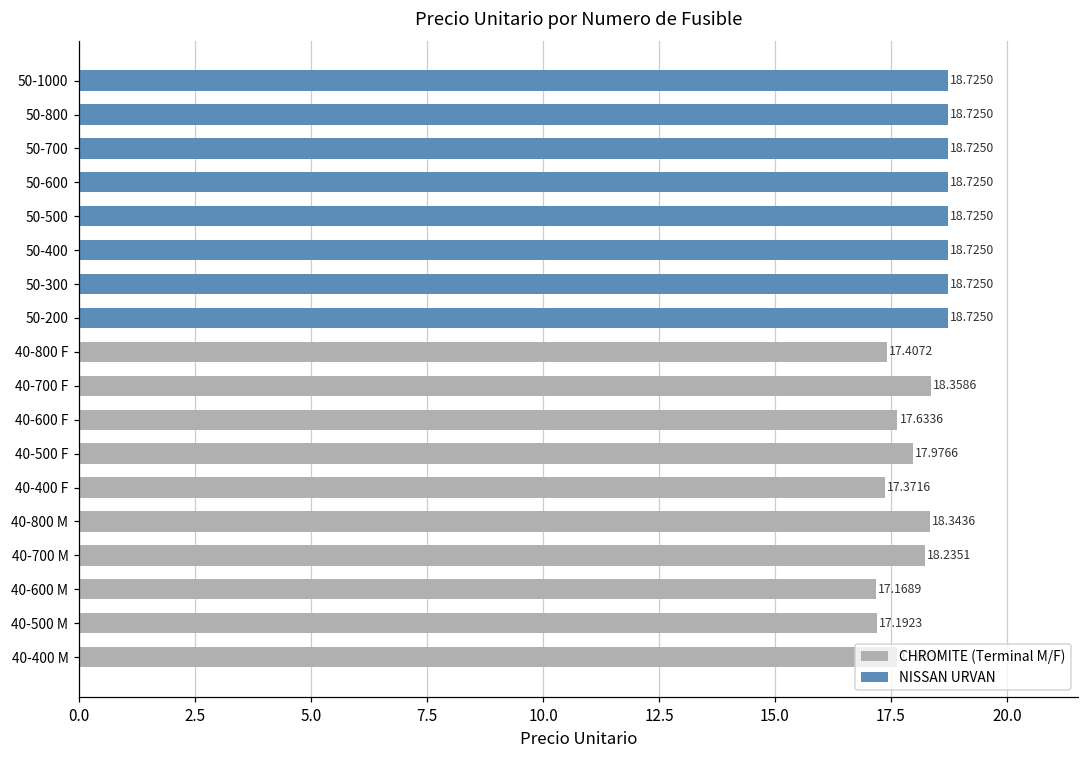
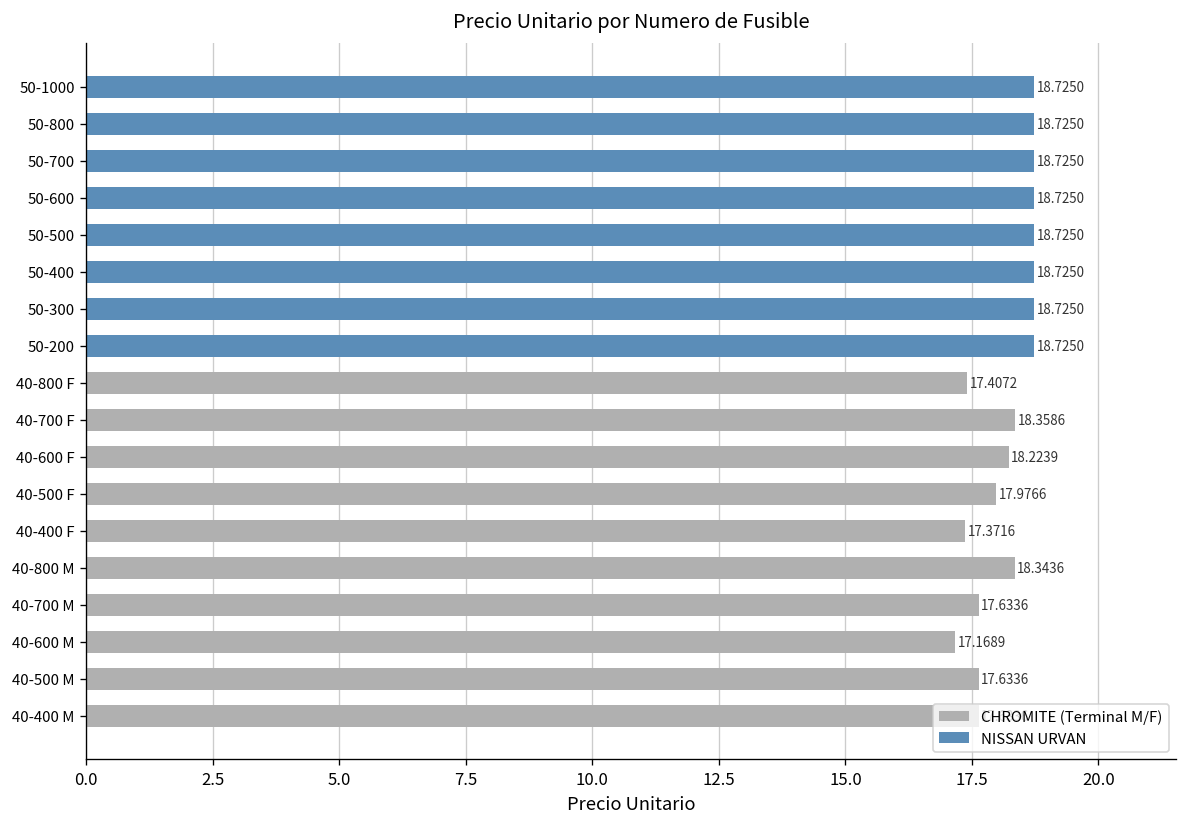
40-600 F: 17.6336 -> 18.2239
40-700 M: 18.2351 -> 17.6336
40-500 M: 17.1923 -> 17.6336
